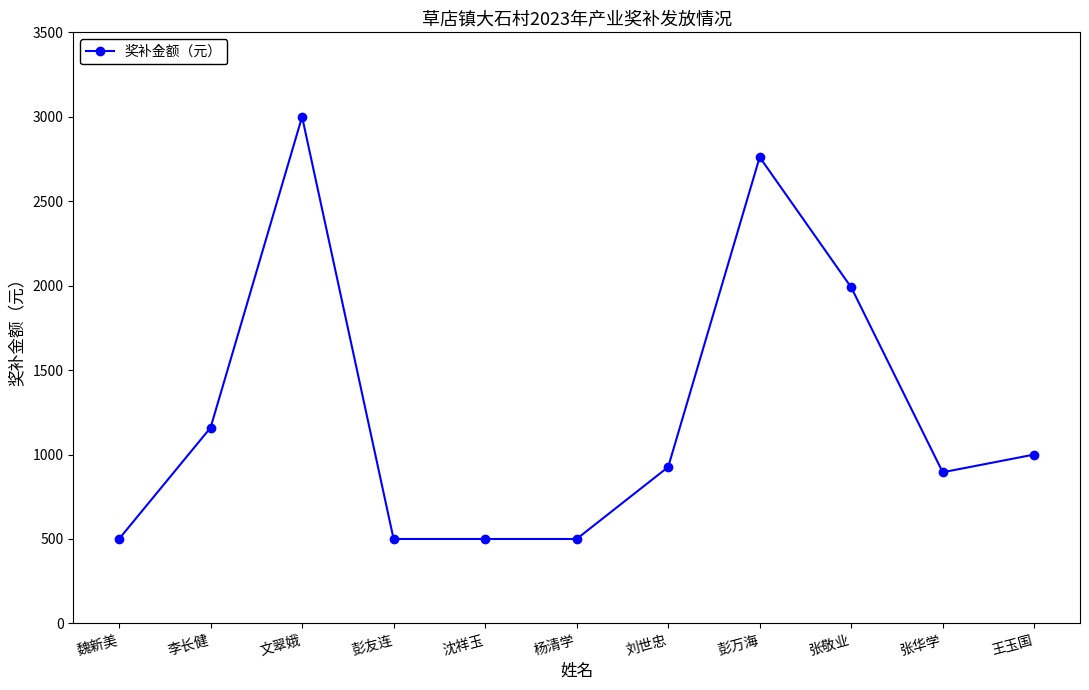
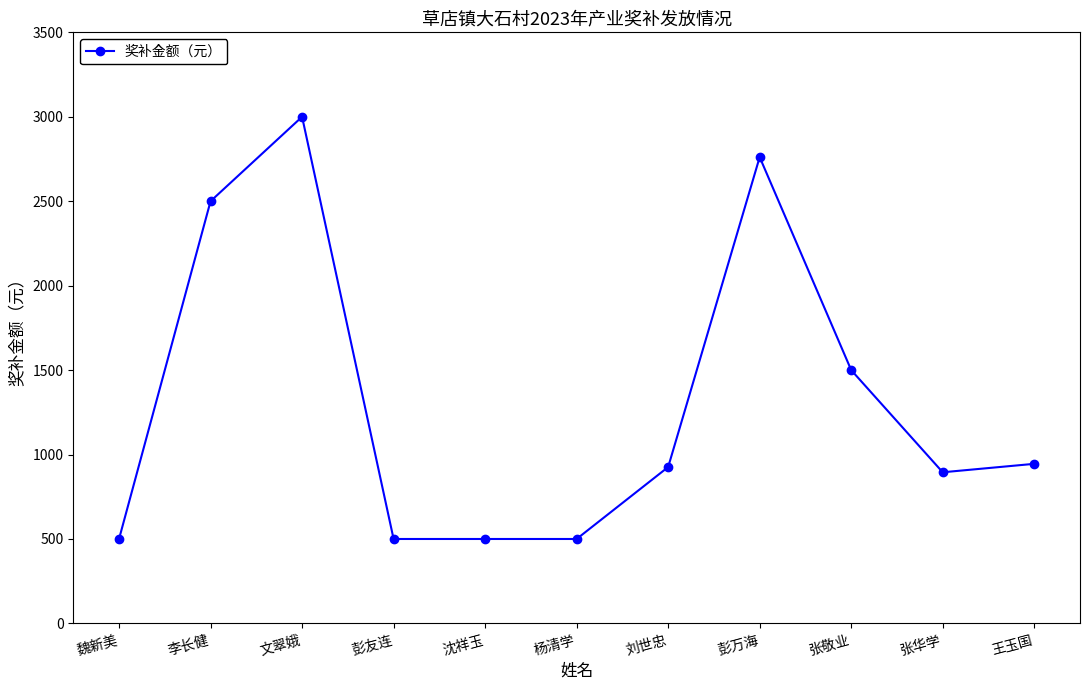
李长健: 1160 -> 2500
张敬业: 1990 -> 1500
王玉国: 1000 -> 950
